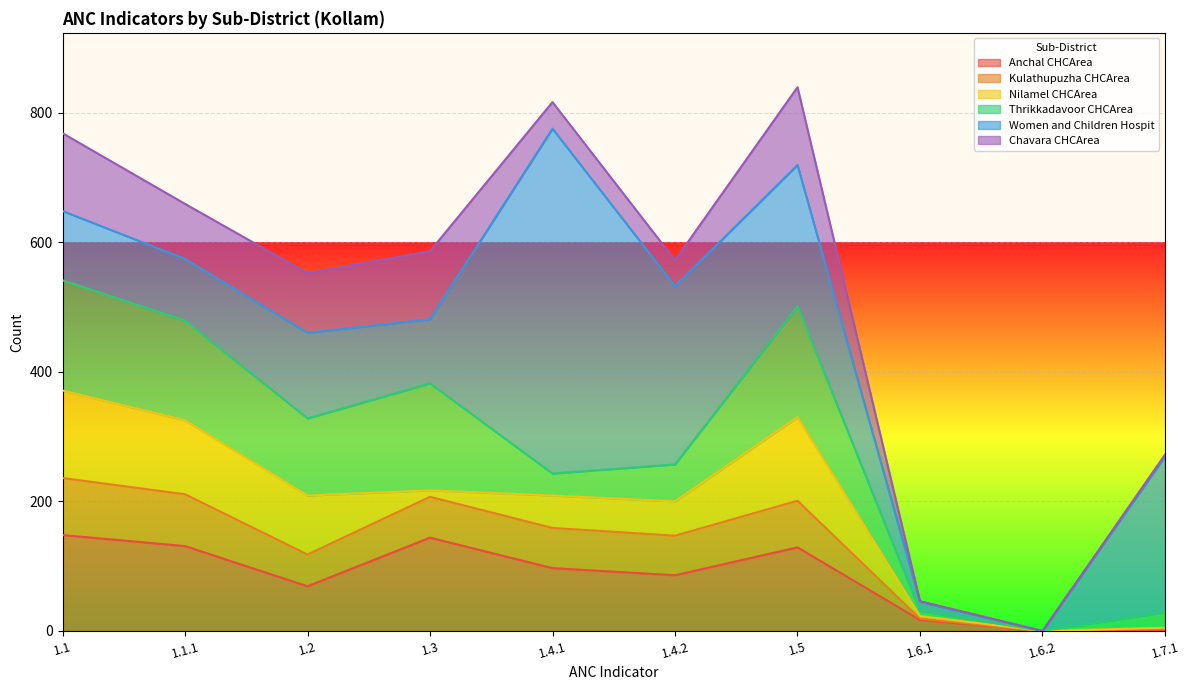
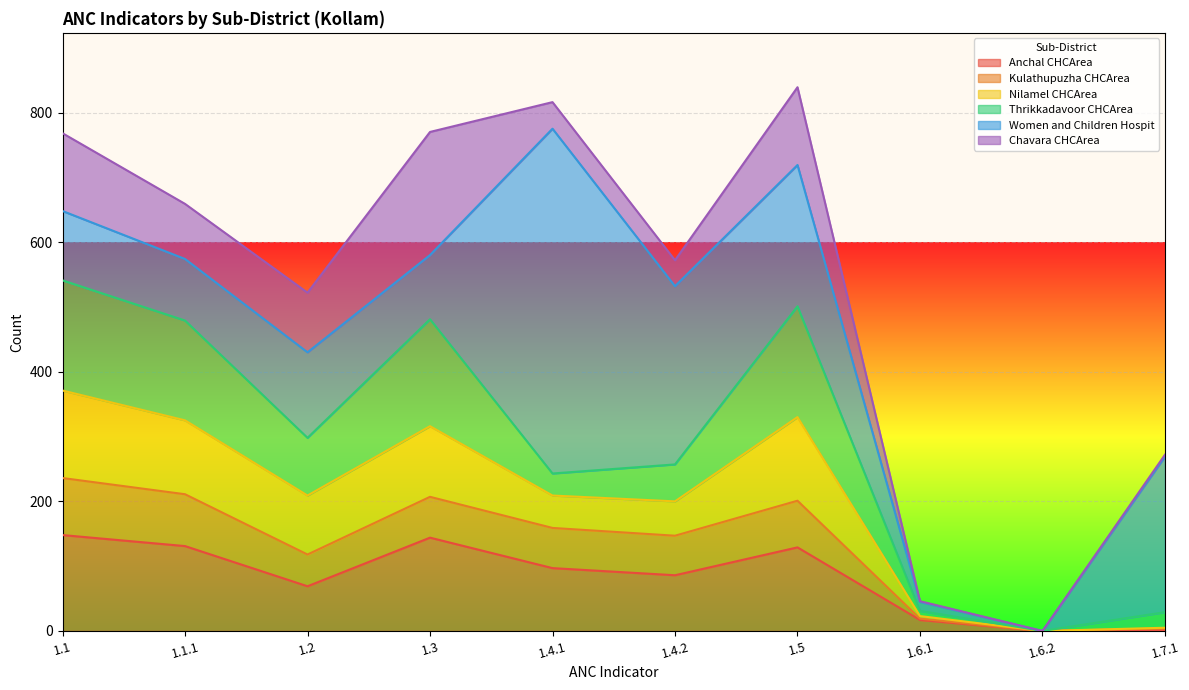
Thrikkadavoor CHCArea, 1.2: 120 -> 90
Nilamel CHCArea, 1.3: 10 -> 110
Chavara CHCArea, 1.3: 110 -> 190
